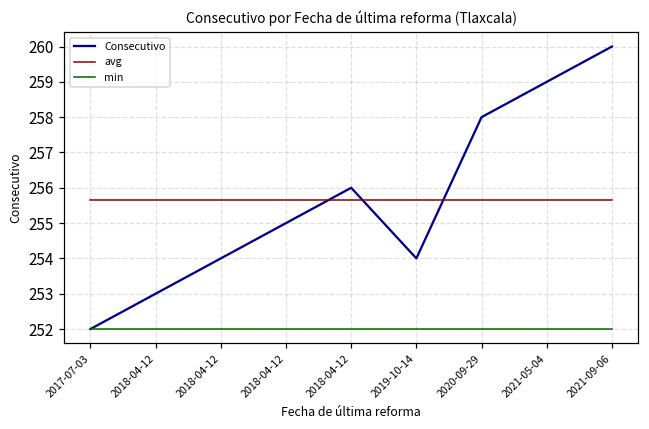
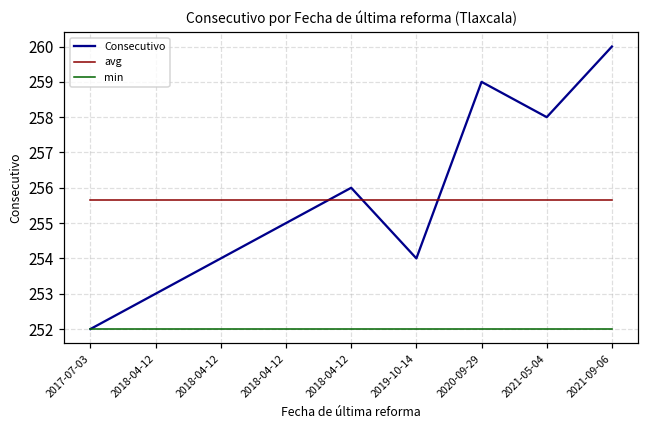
Consecutivo, 2020-09-29: 258 -> 259
Consecutivo, 2021-05-04: 259 -> 258
